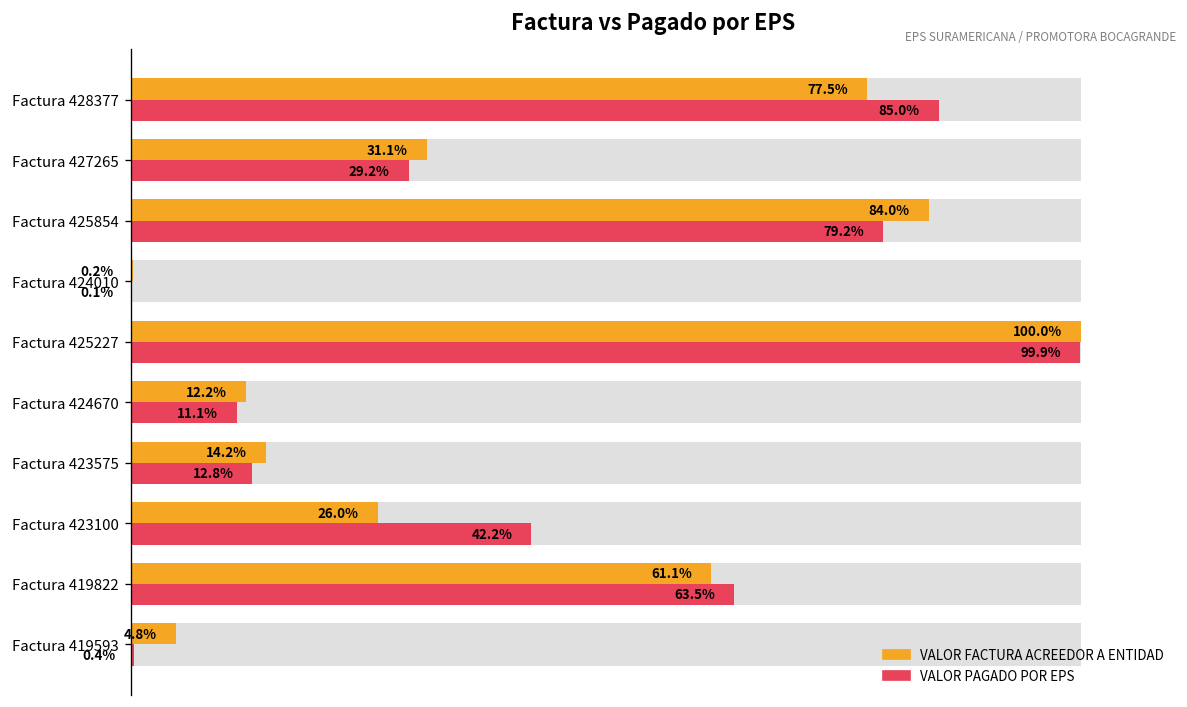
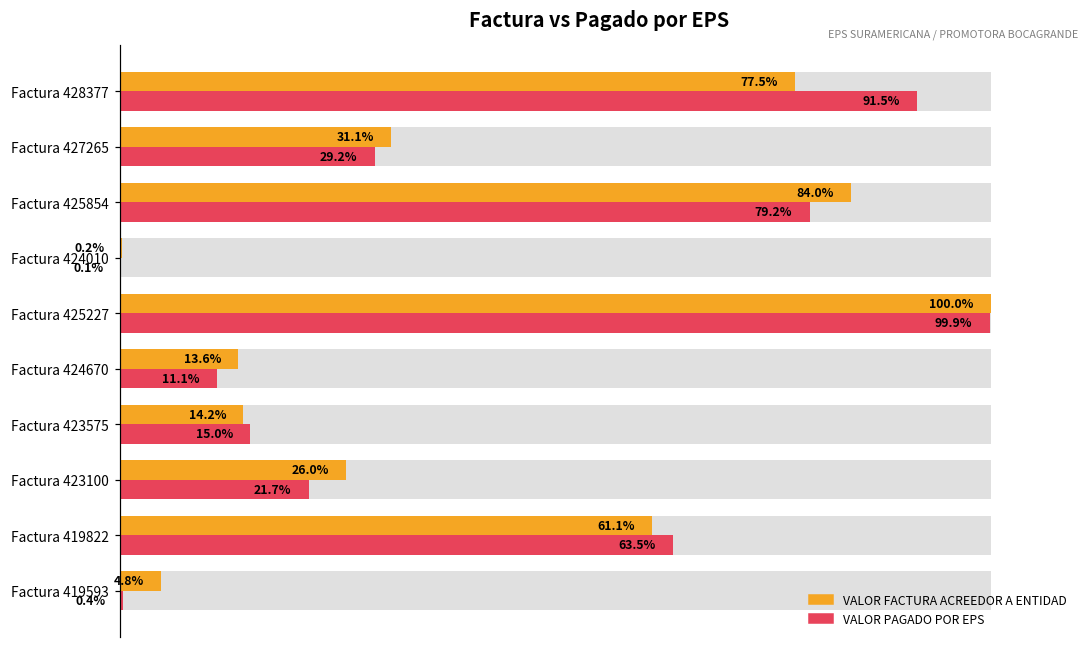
VALOR PAGADO POR EPS, Factura 428377: 85.0% -> 91.5%
VALOR FACTURA ACREEDOR A ENTIDAD, Factura 424670: 12.2% -> 13.6%
VALOR PAGADO POR EPS, Factura 423575: 12.8% -> 15.0%
VALOR PAGADO POR EPS, Factura 423100: 42.2% -> 21.7%
